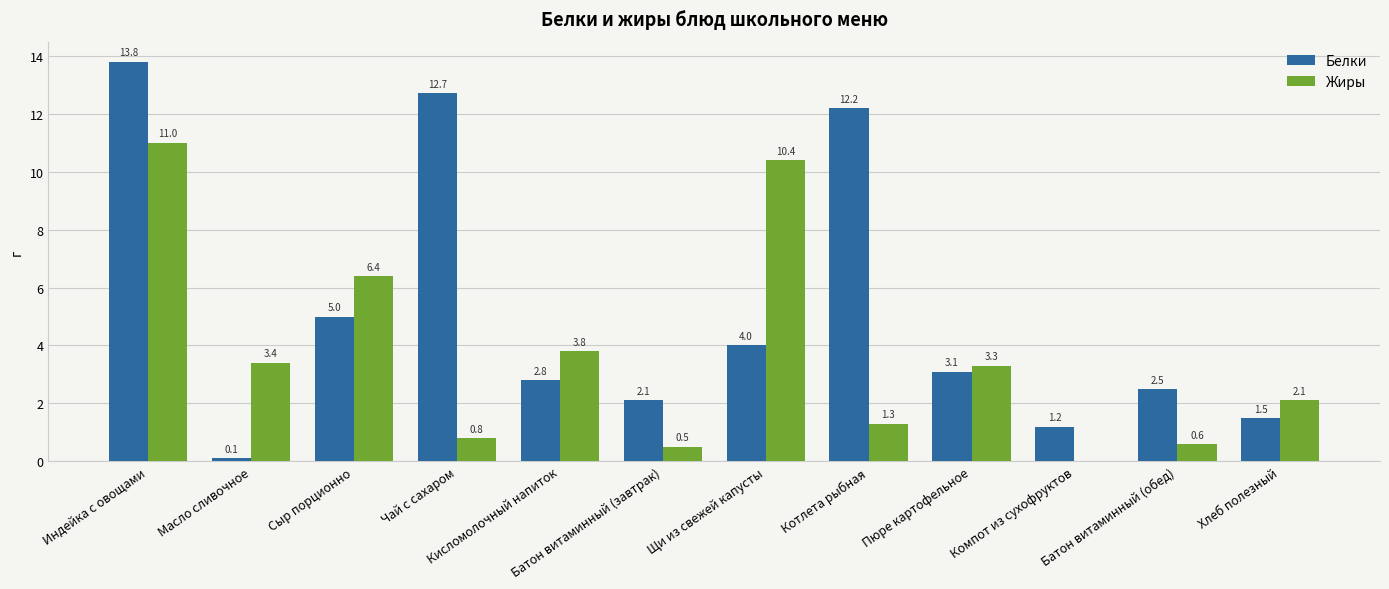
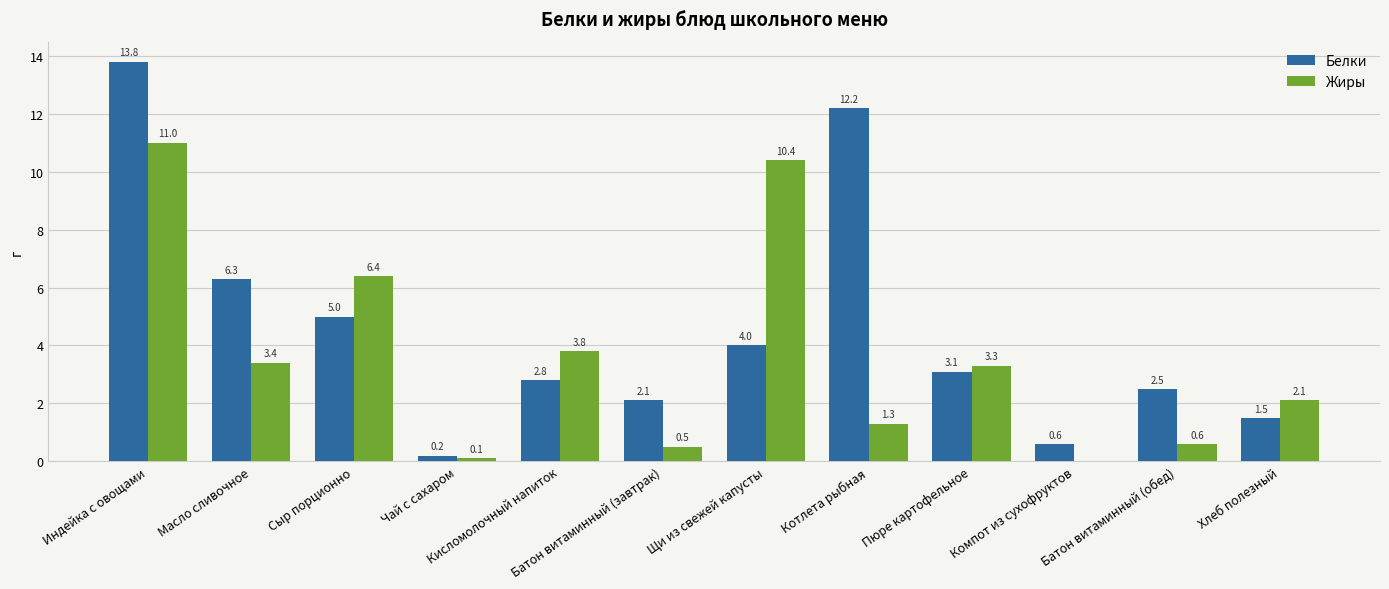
Белки, Масло сливочное: 0.1 -> 6.3
Белки, Чай с сахаром: 12.7 -> 0.2
Жиры, Чай с сахаром: 0.8 -> 0.1
Белки, Компот из сухофруктов: 1.2 -> 0.6
